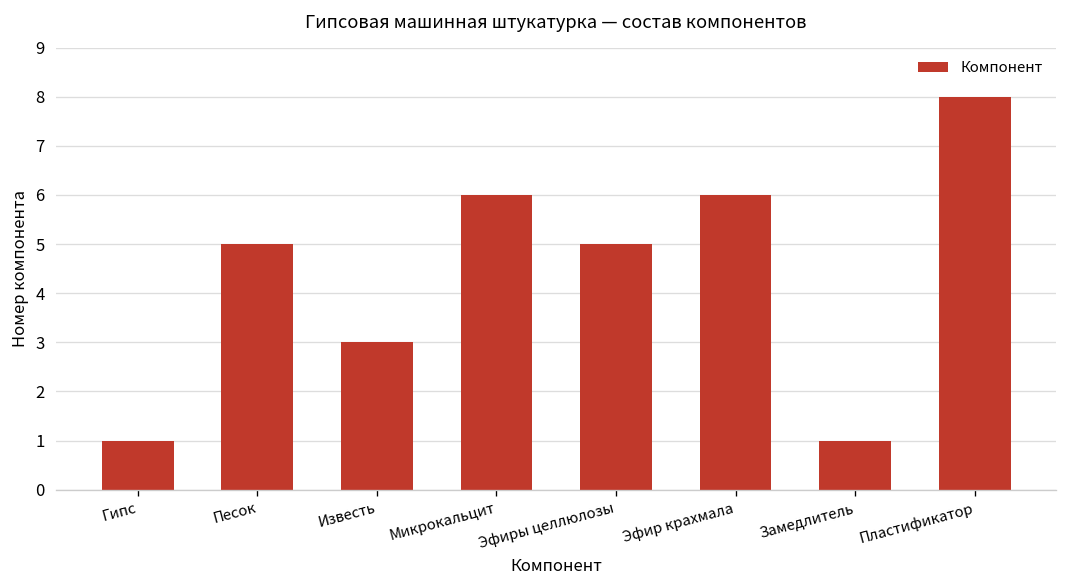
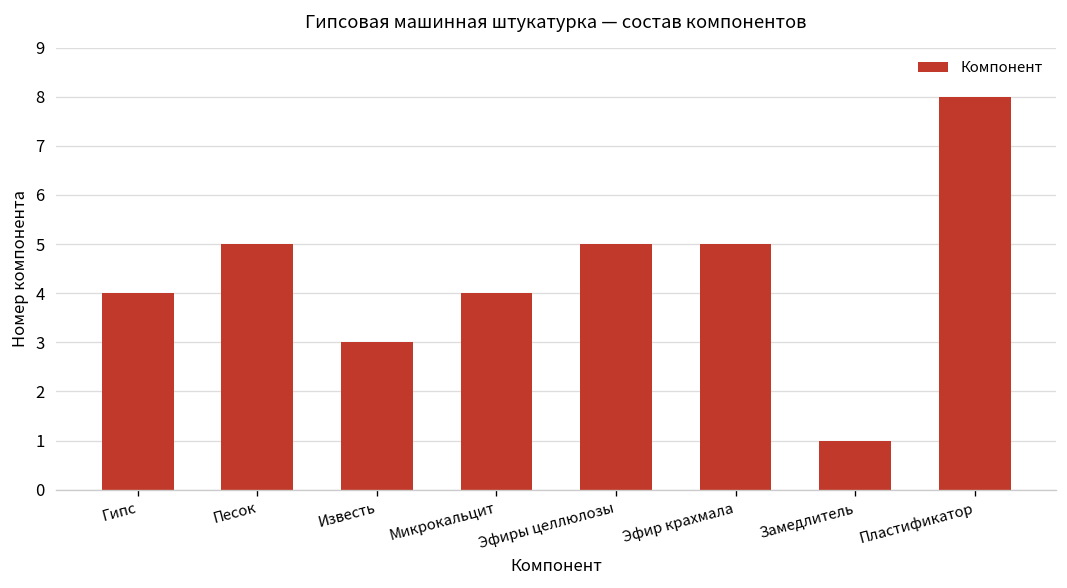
Гипс: 1 -> 4
Микрокальцит: 6 -> 4
Эфир крахмала: 6 -> 5
